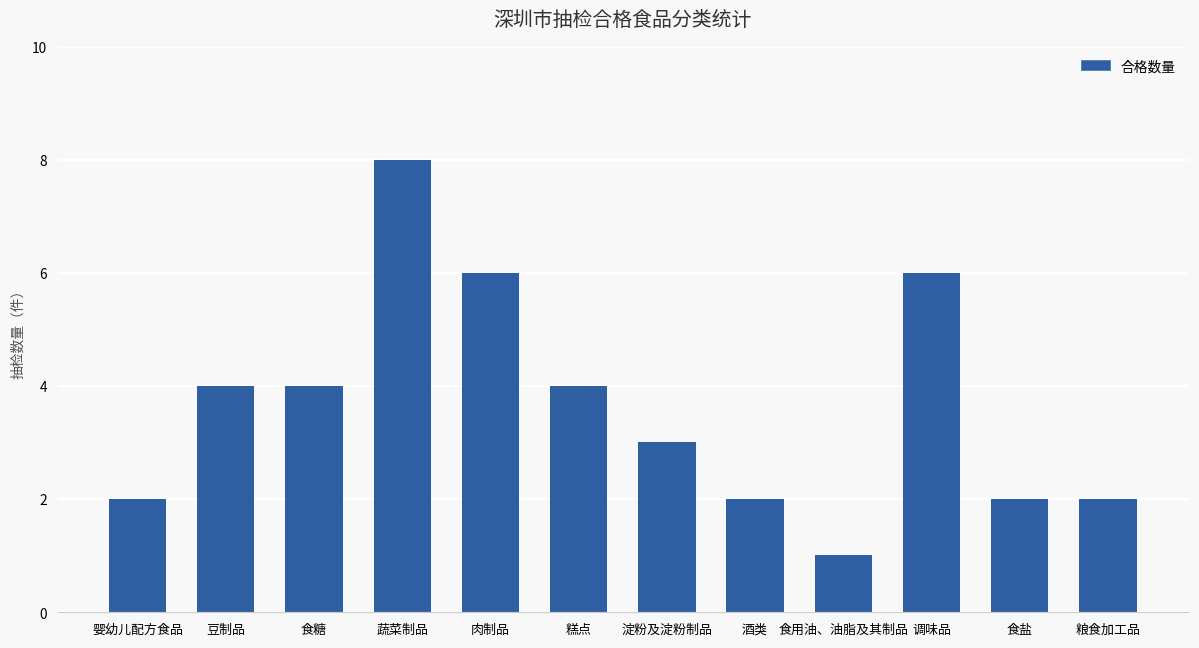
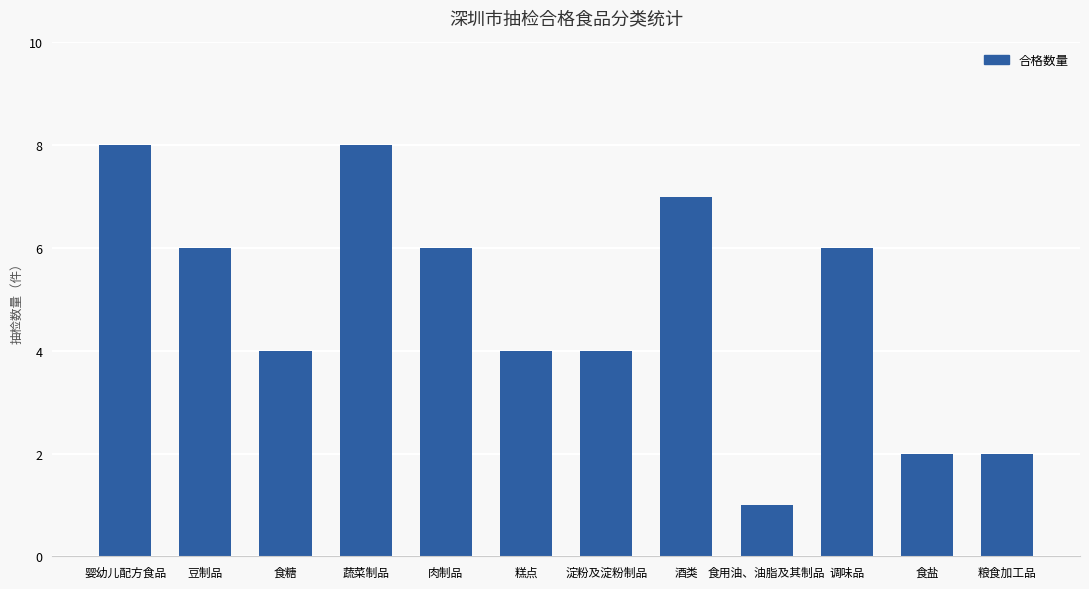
婴幼儿配方食品: 2 -> 8
豆制品: 4 -> 6
淀粉及淀粉制品: 3 -> 4
酒类: 2 -> 7
